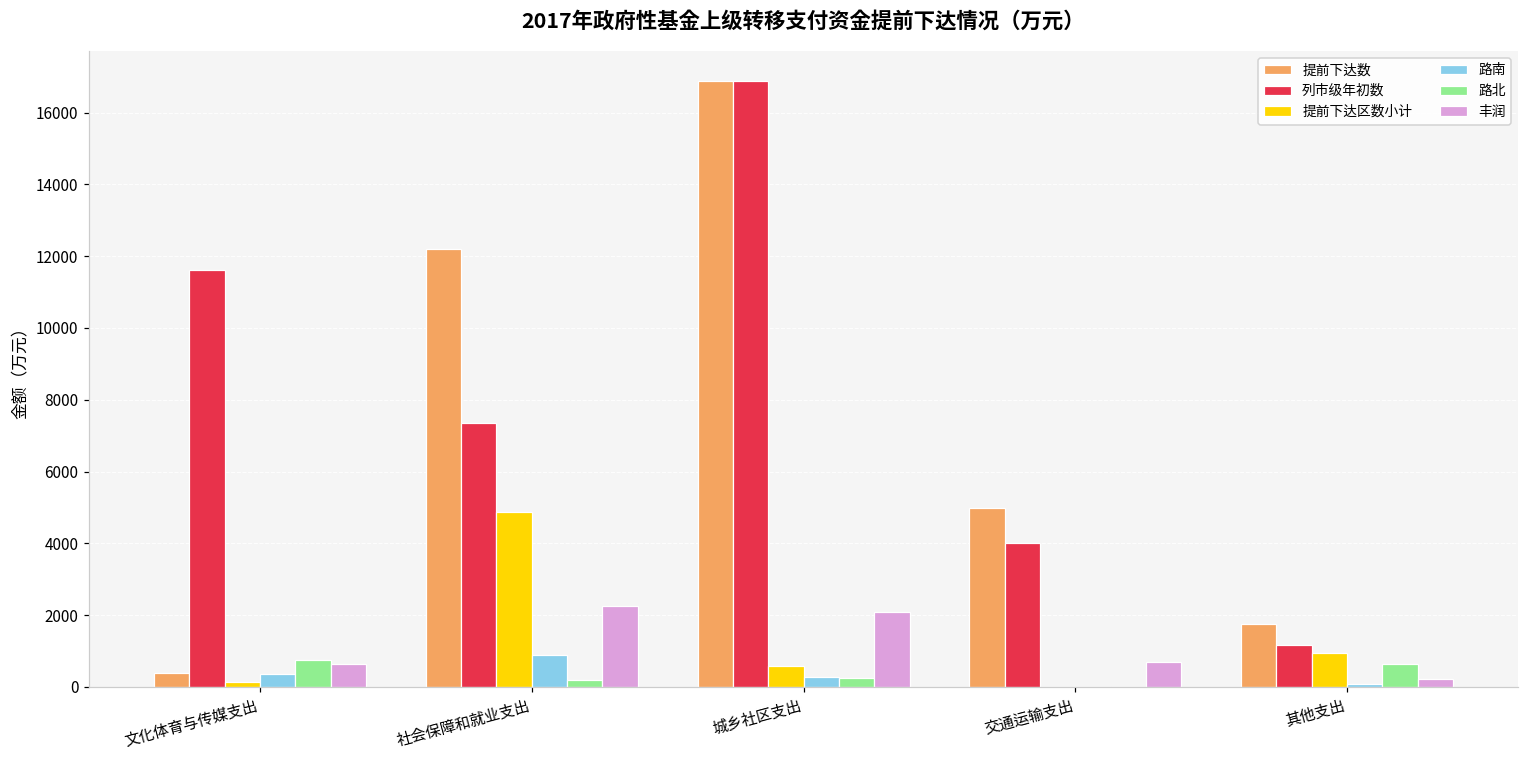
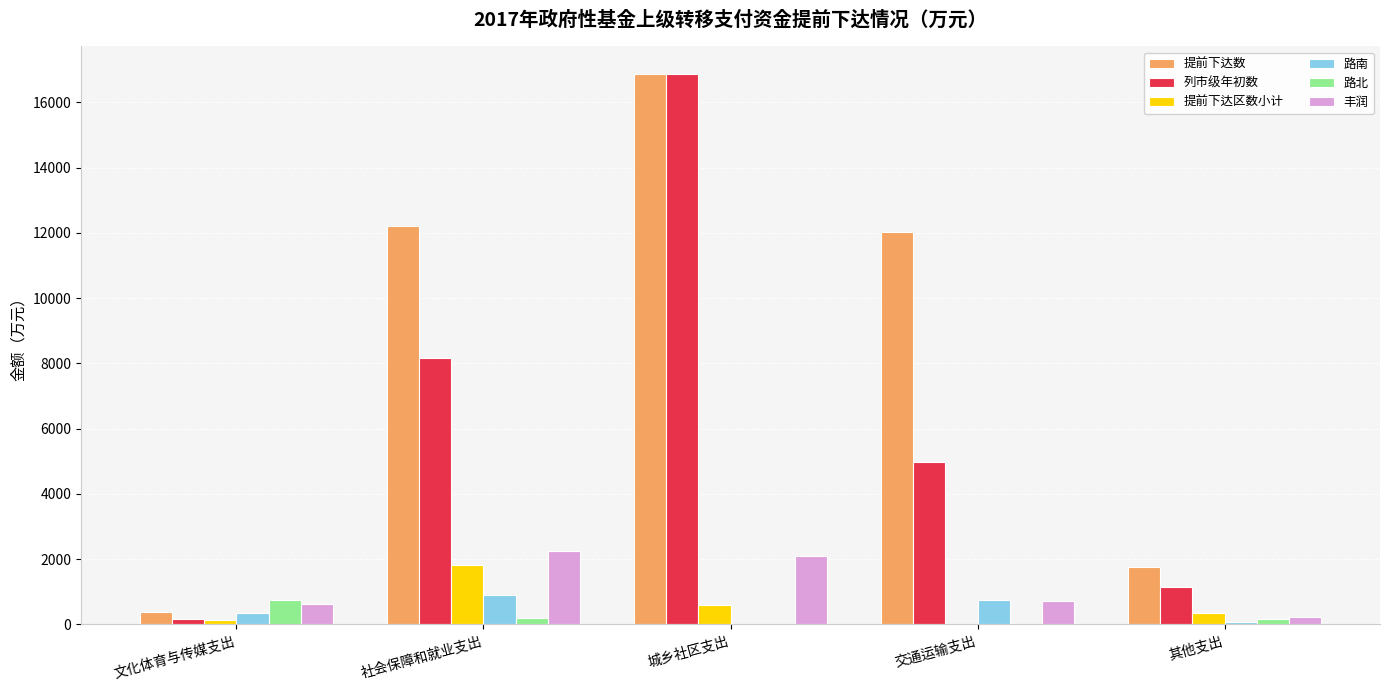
列市级年初数, 文化体育与传媒支出: 11600 -> 200
列市级年初数, 社会保障和就业支出: 7300 -> 8200
提前下达区数小计, 社会保障和就业支出: 4900 -> 1800
路南, 城乡社区支出: 300 -> 0
路北, 城乡社区支出: 300 -> 0
提前下达数, 交通运输支出: 5000 -> 12000
列市级年初数, 交通运输支出: 4000 -> 5000
路南, 交通运输支出: 0 -> 800
提前下达区数小计, 其他支出: 1000 -> 300
路北, 其他支出: 700 -> 200
